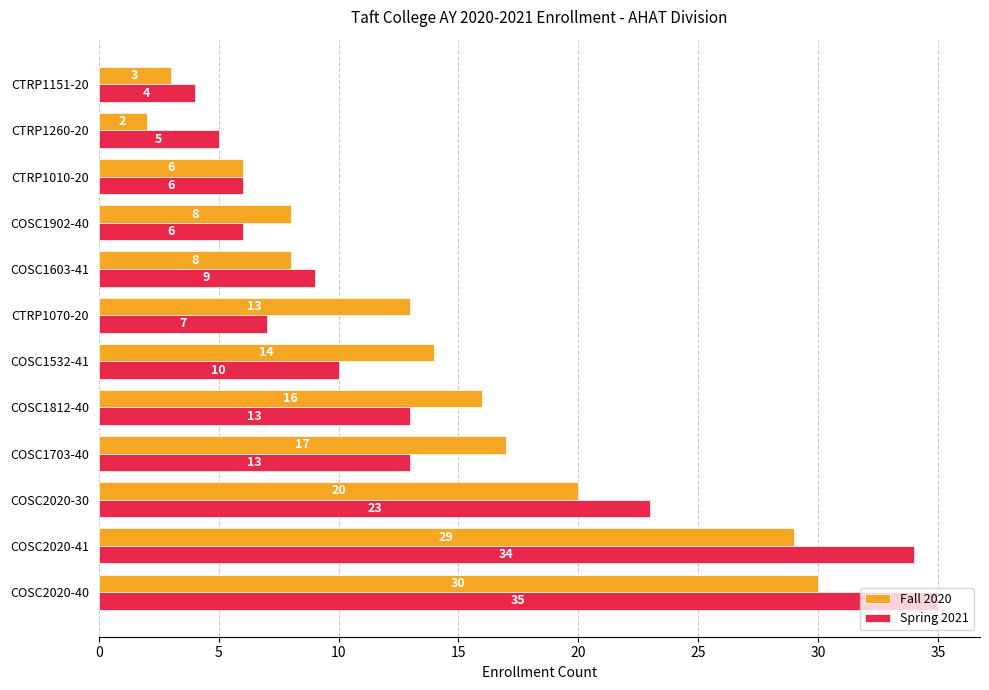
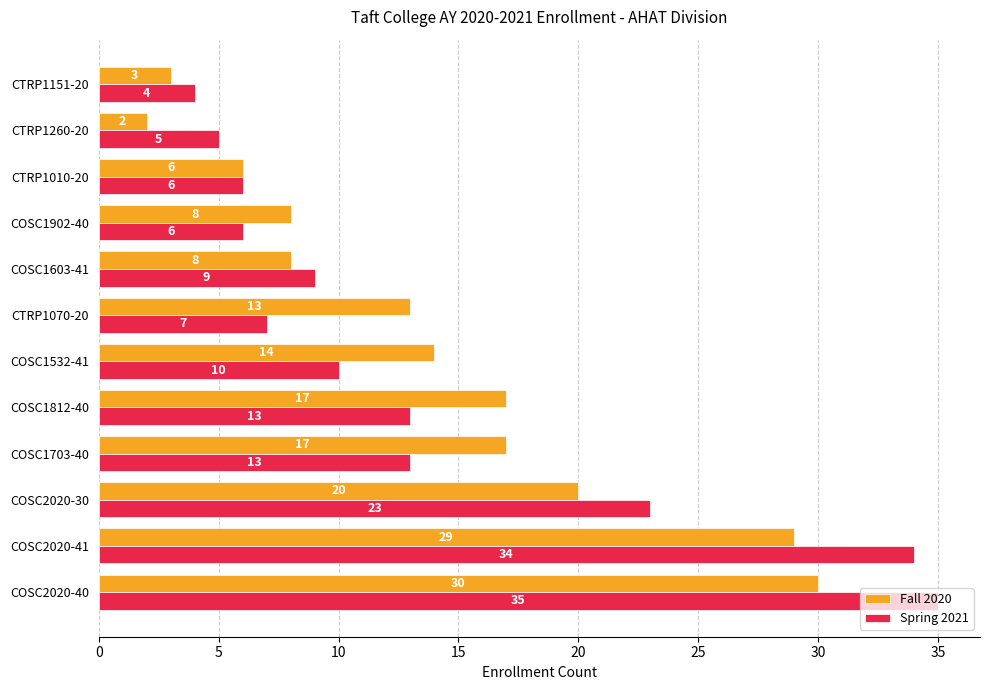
Fall 2020, COSC1812-40: 16 -> 17
